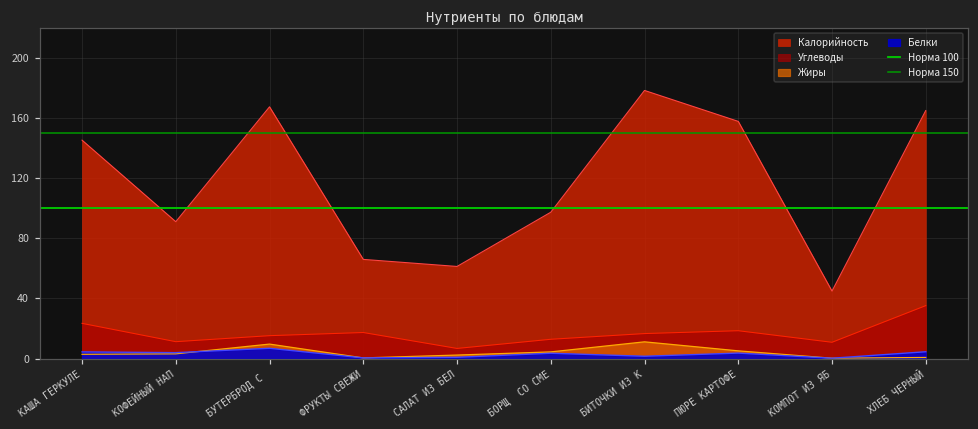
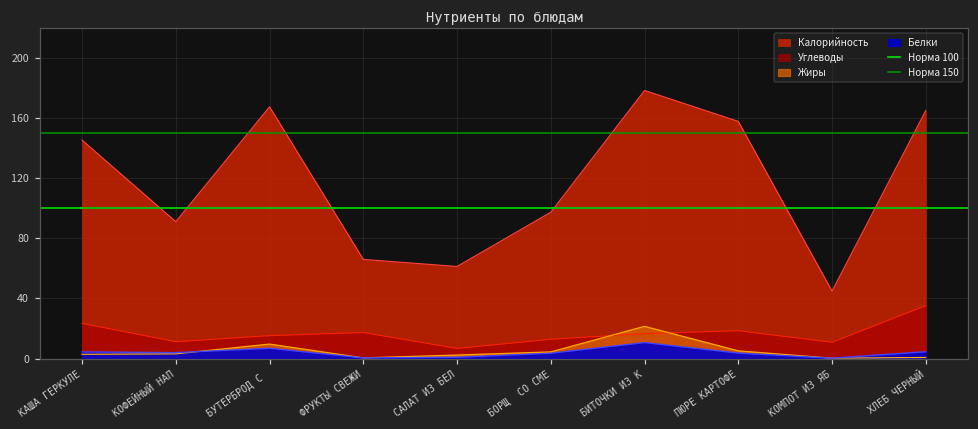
Жиры, БИТОЧКИ ИЗ К: 11 -> 21
Белки, БИТОЧКИ ИЗ К: 2 -> 11
